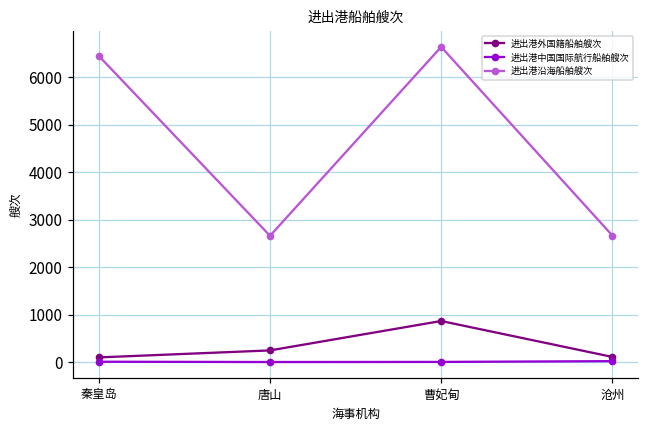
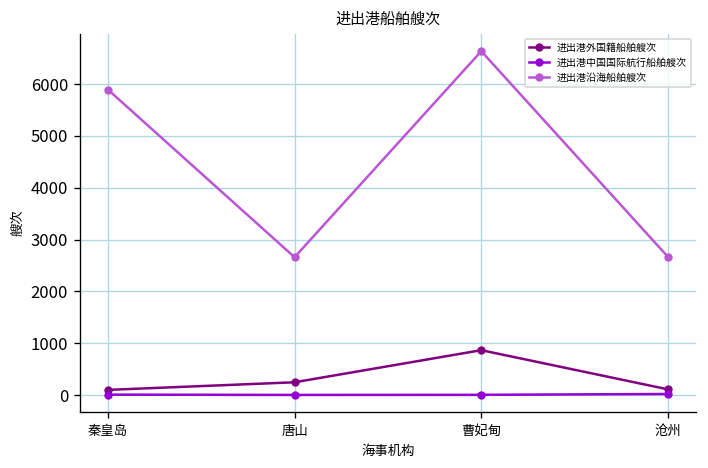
进出港沿海船舶艘次, 秦皇岛: 6400 -> 5900
